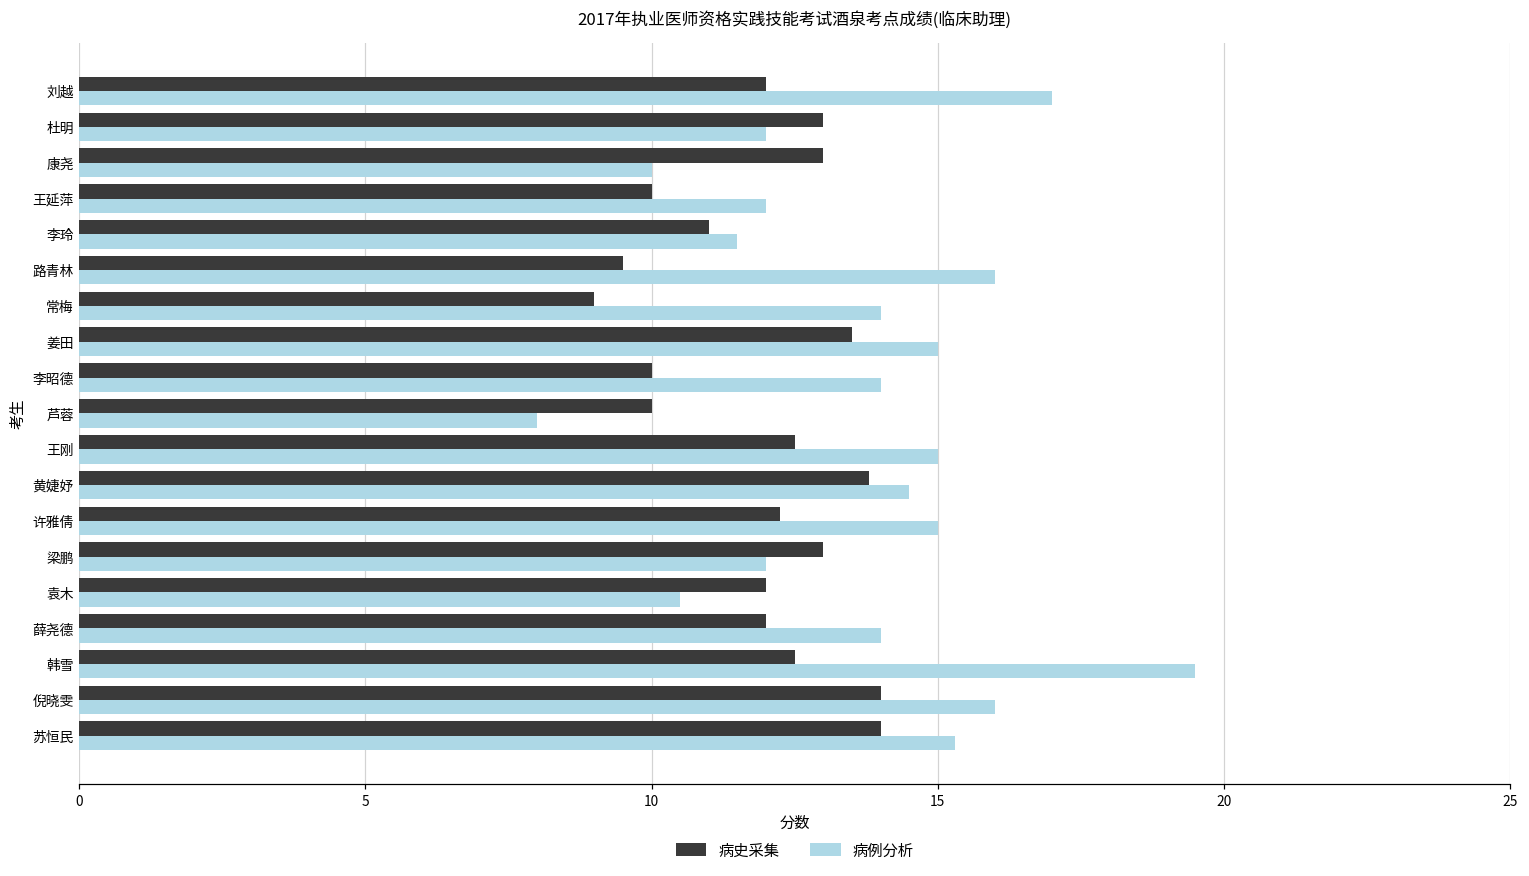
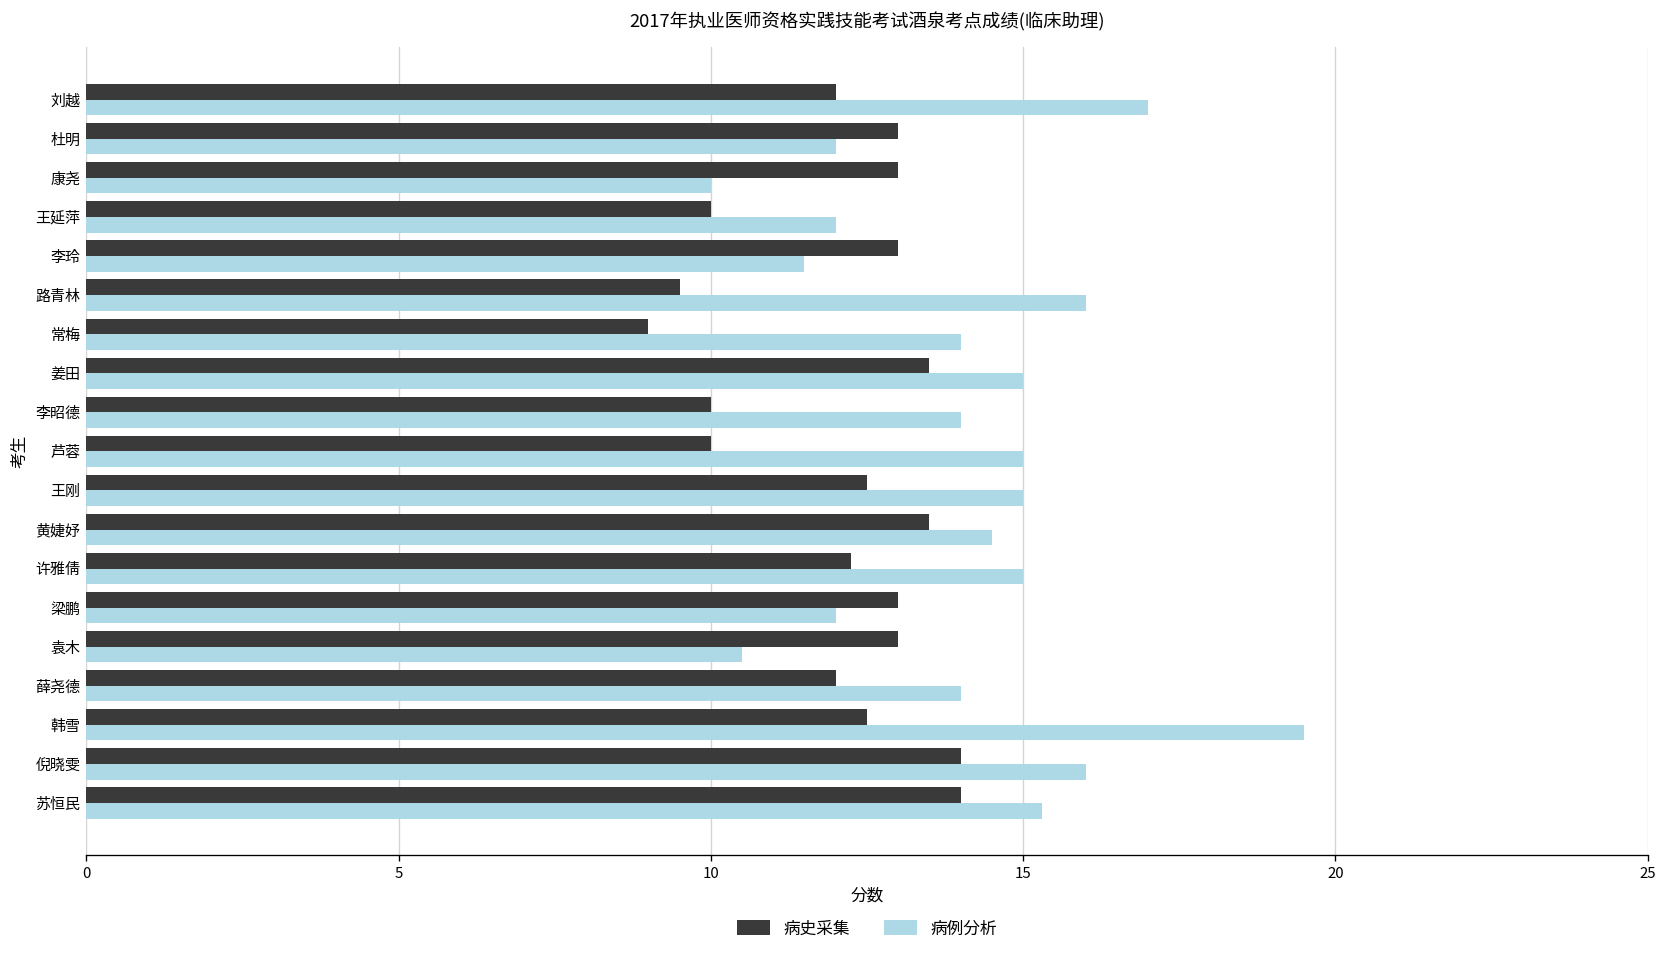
病史采集, 李玲: 11 -> 13
病例分析, 芦蓉: 8 -> 15
病史采集, 黄婕妤: 13.8 -> 13.5
病史采集, 袁木: 12 -> 13
